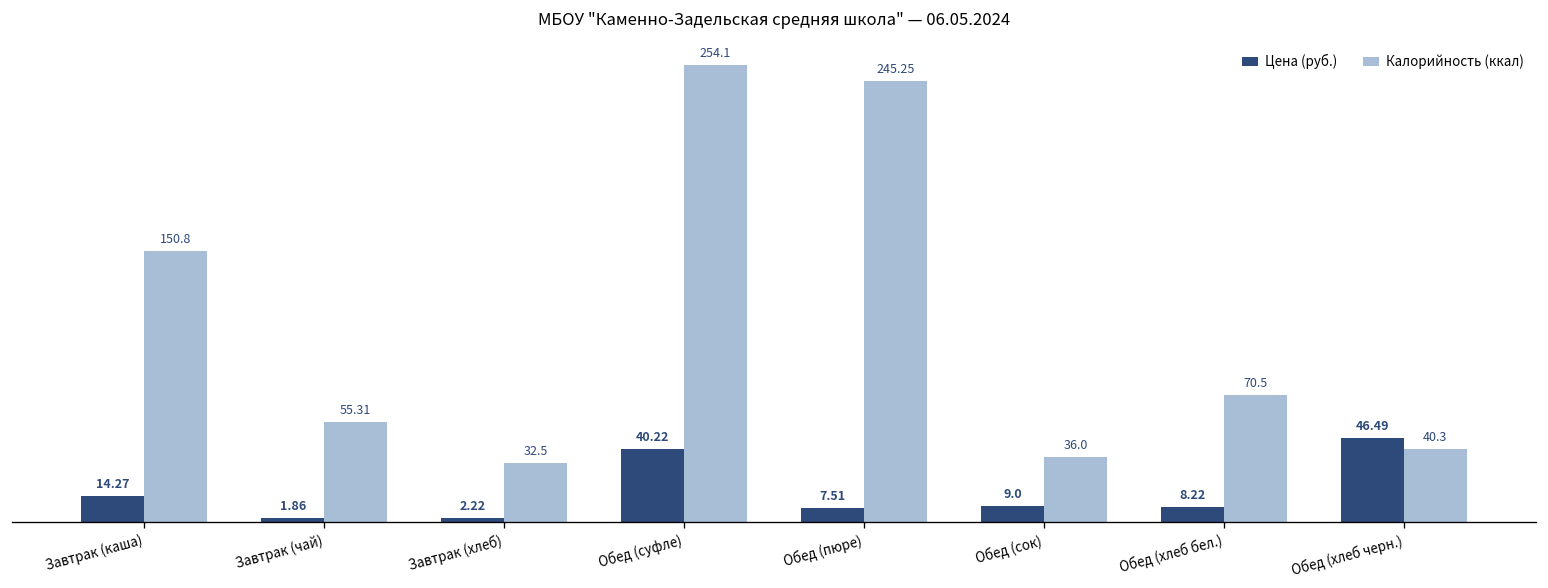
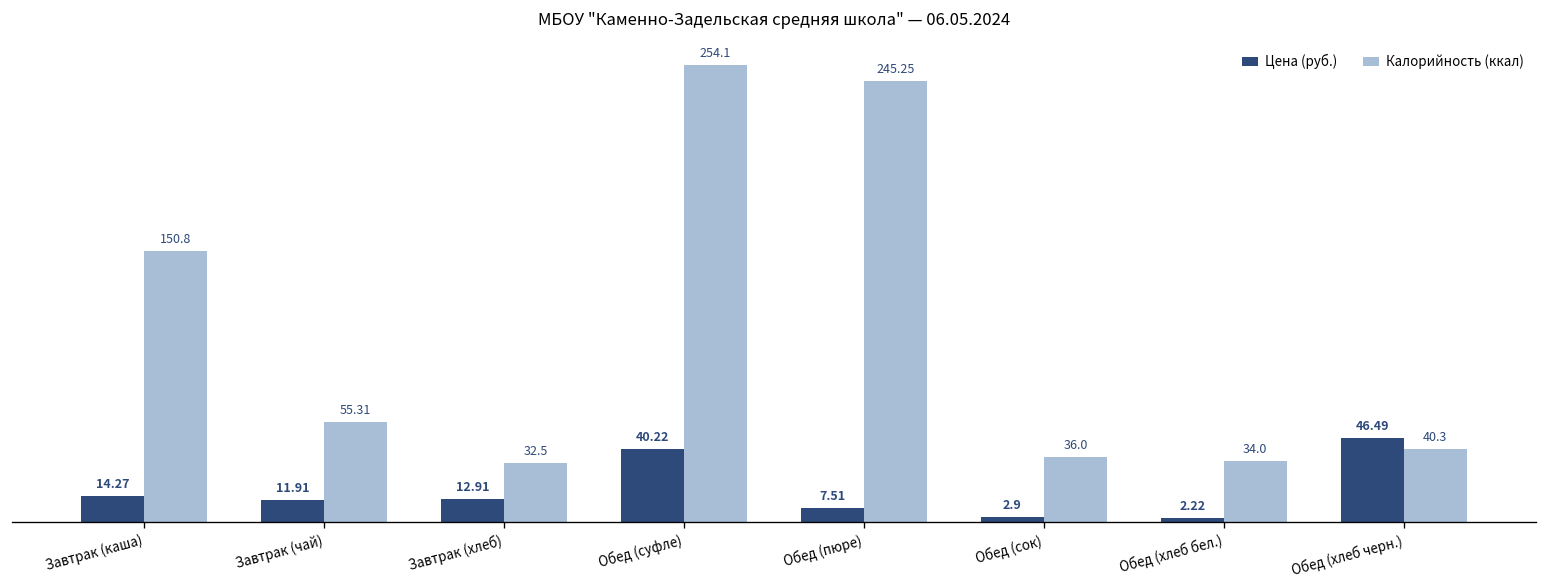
Цена (руб.), Завтрак (чай): 1.86 -> 11.91
Цена (руб.), Завтрак (хлеб): 2.22 -> 12.91
Цена (руб.), Обед (сок): 9.0 -> 2.9
Цена (руб.), Обед (хлеб бел.): 8.22 -> 2.22
Калорийность (ккал), Обед (хлеб бел.): 70.5 -> 34.0
